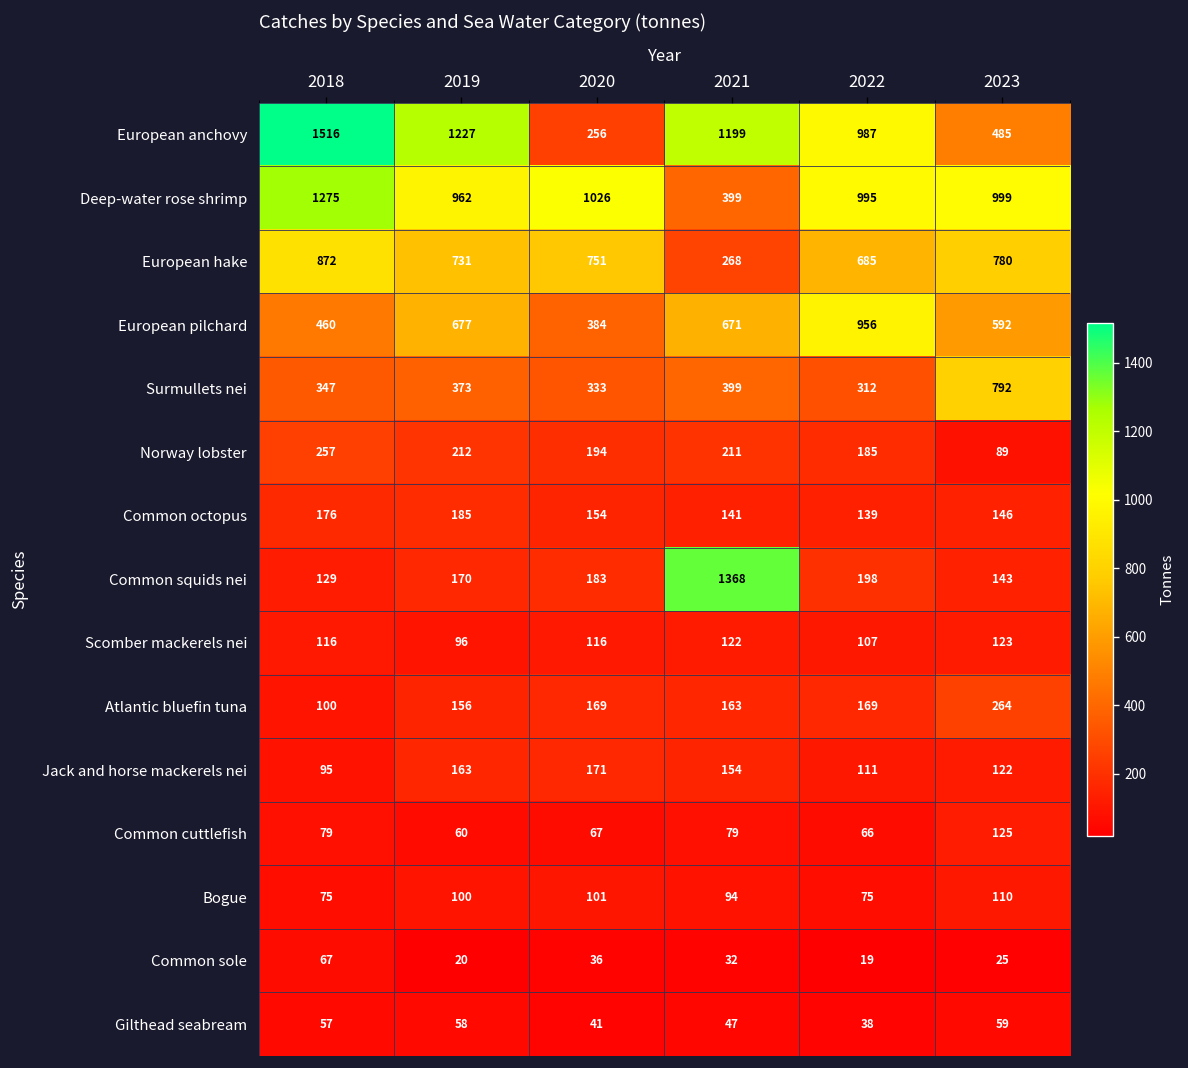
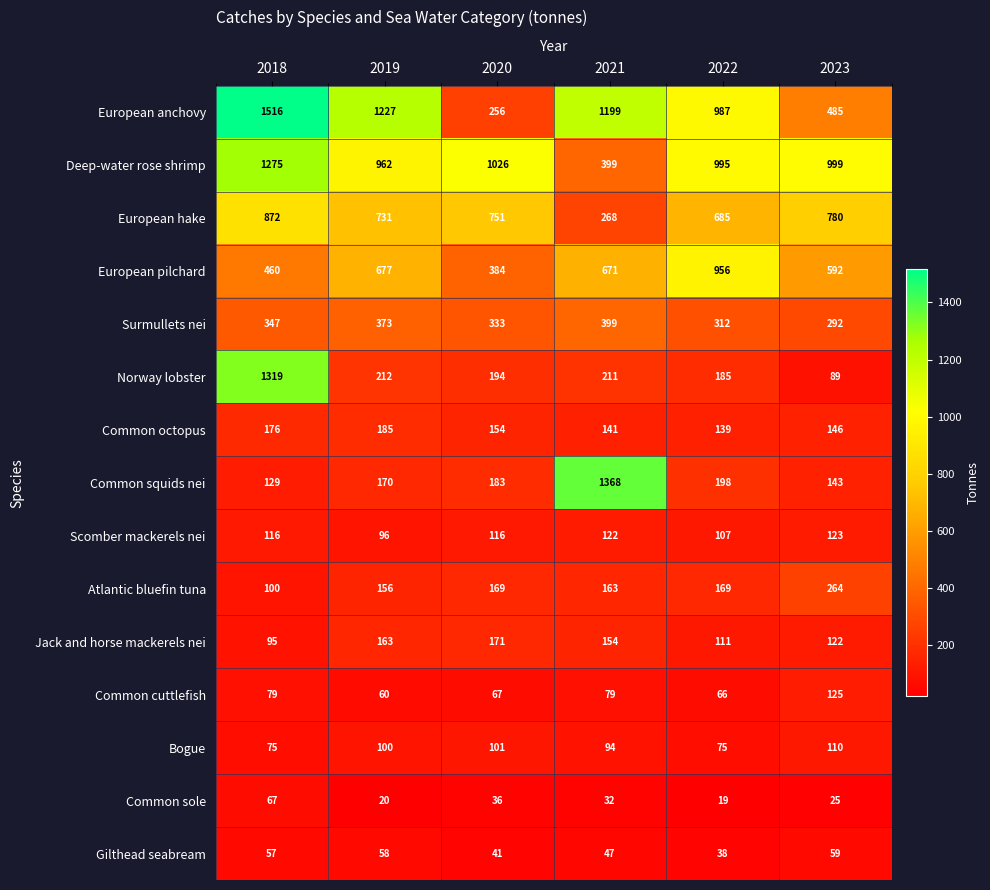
Surmullets nei, 2023: 792 -> 292
Norway lobster, 2018: 257 -> 1319
